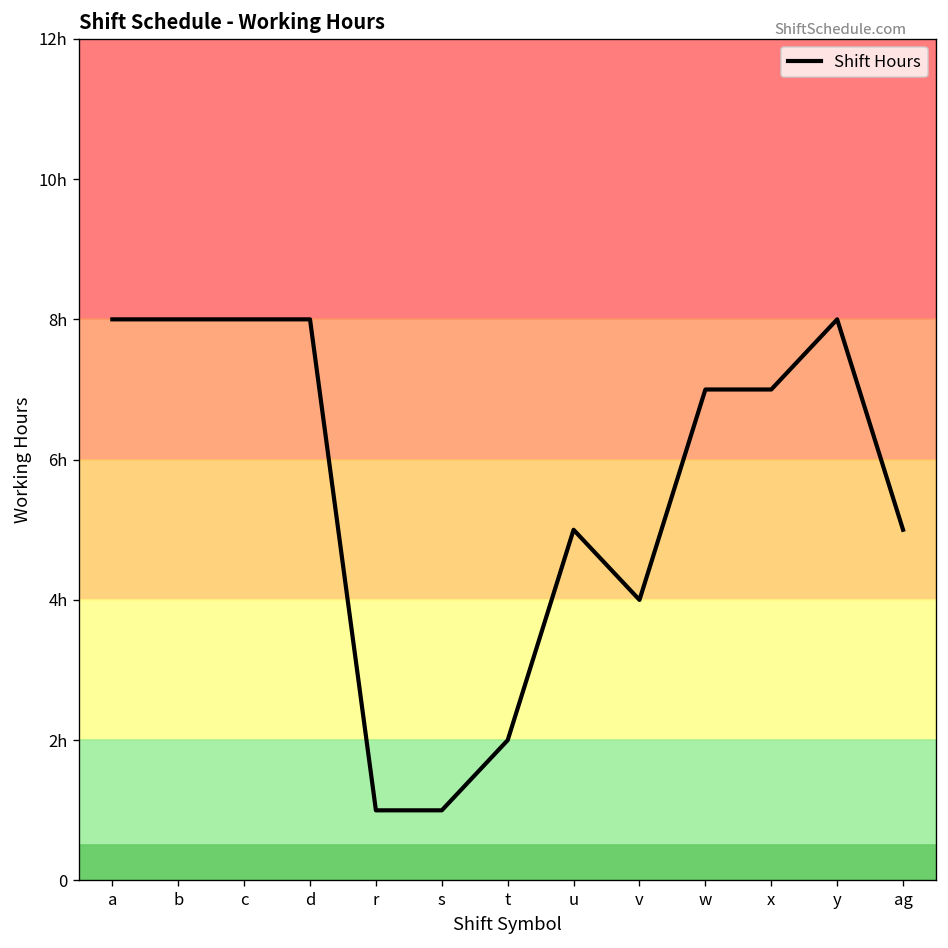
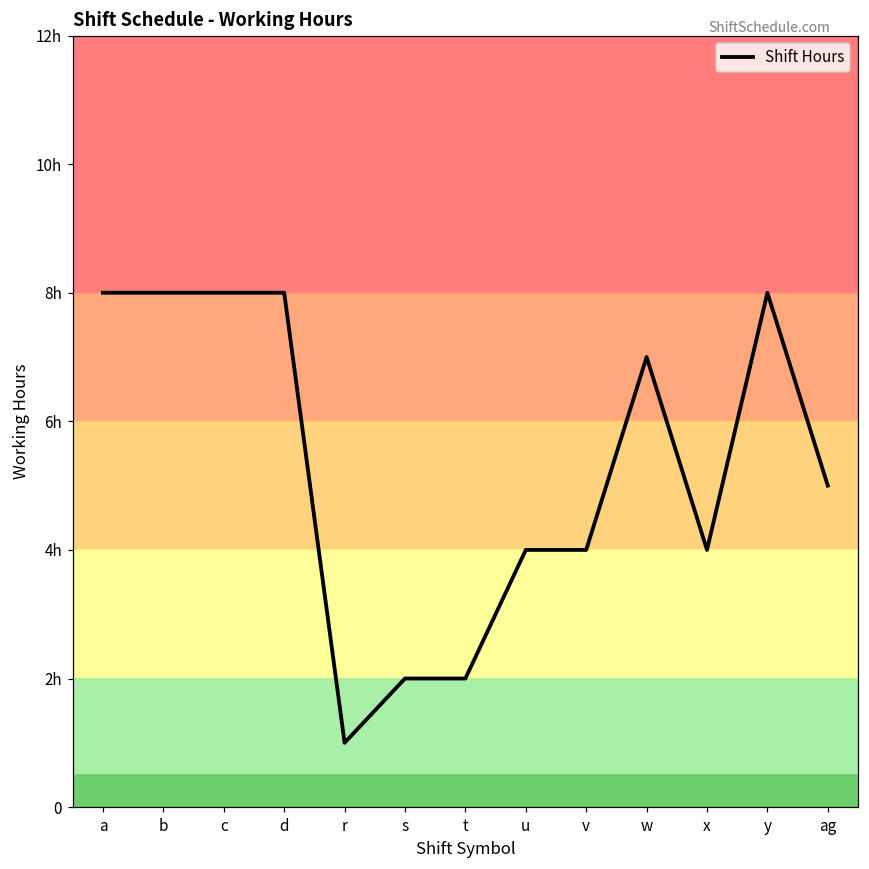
s: 1h -> 2h
u: 5h -> 4h
x: 7h -> 4h
